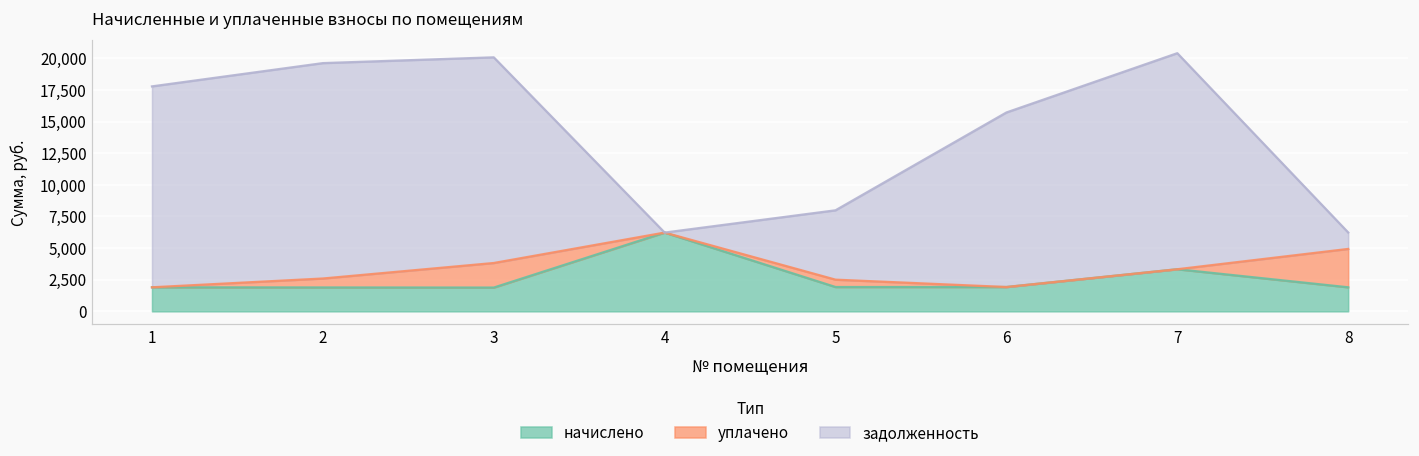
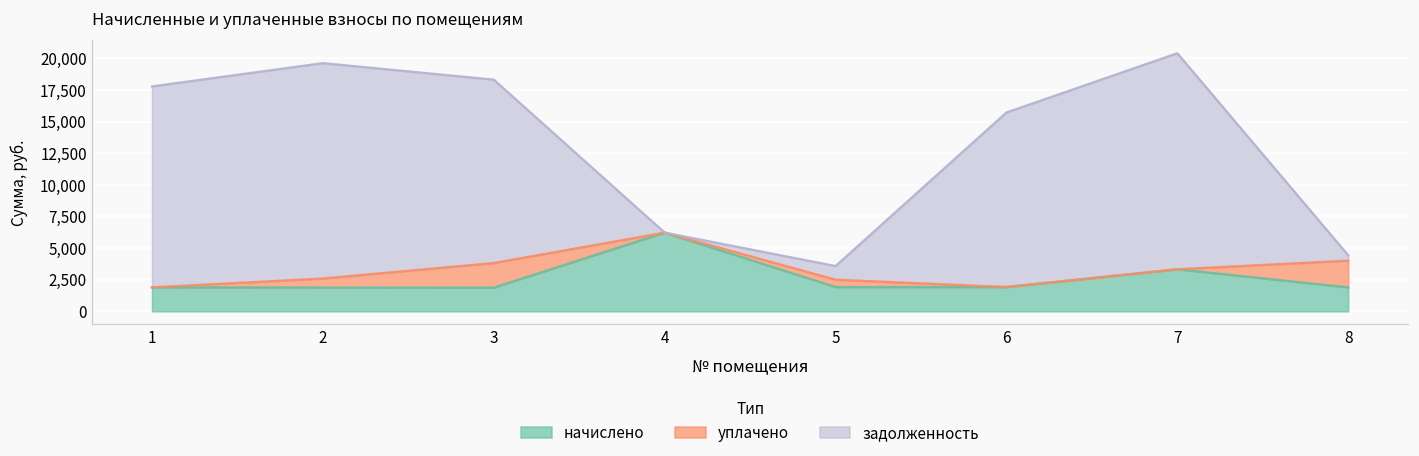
задолженность, 3: 16,300 -> 14,500
задолженность, 5: 5,500 -> 1,100
уплачено, 8: 3,000 -> 2,100
задолженность, 8: 1,300 -> 400
